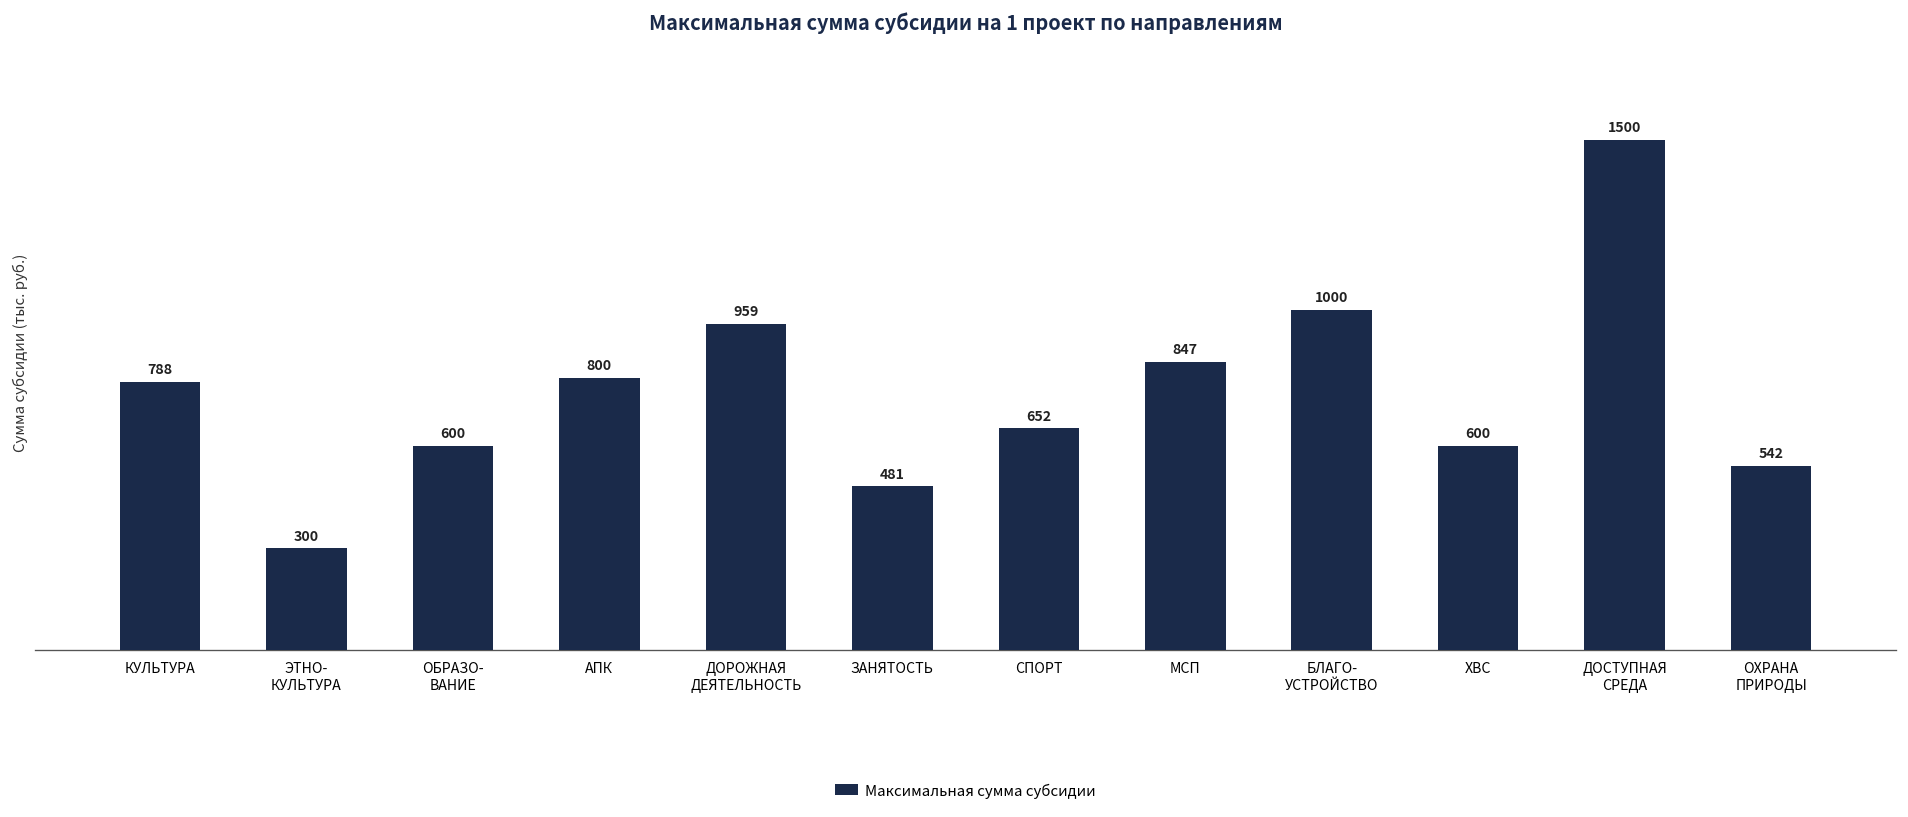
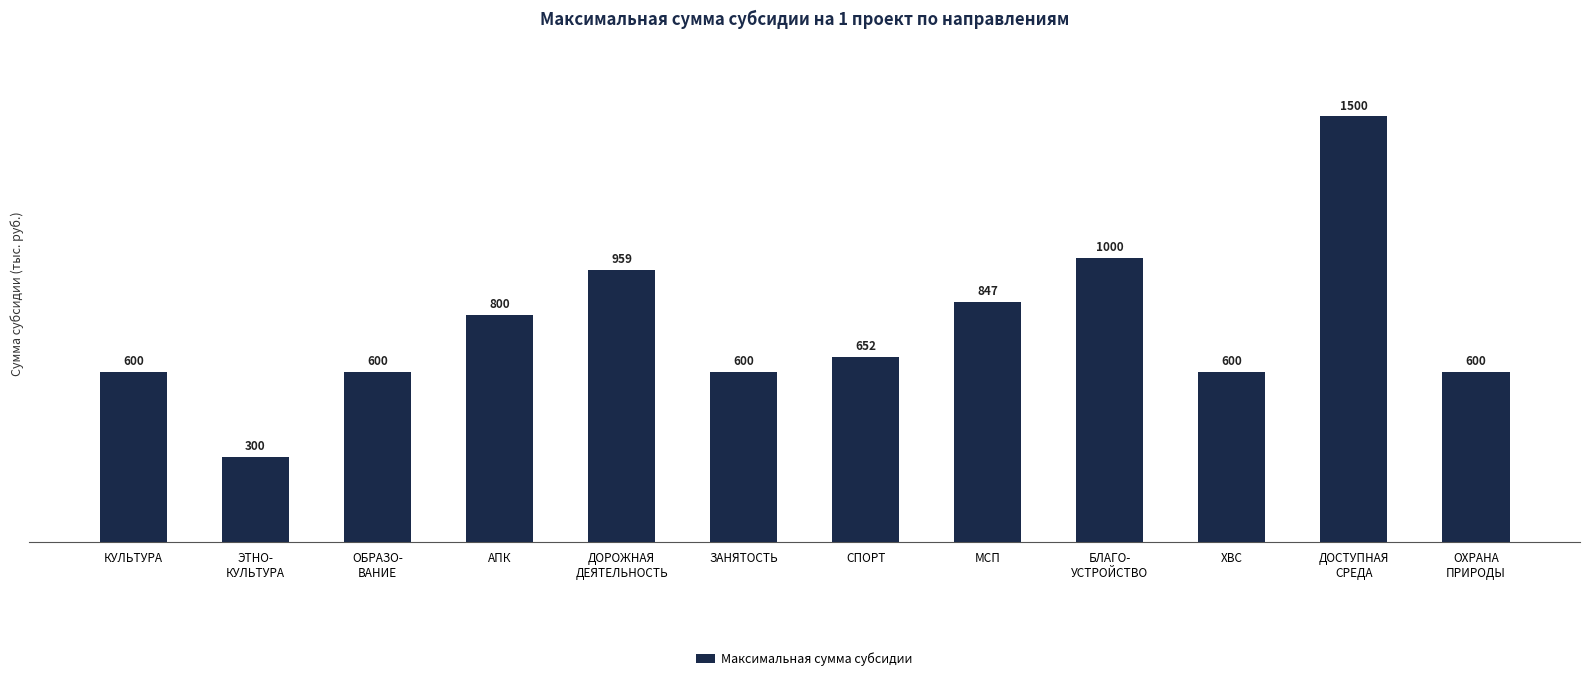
КУЛЬТУРА: 788 -> 600
ЗАНЯТОСТЬ: 481 -> 600
ОХРАНА ПРИРОДЫ: 542 -> 600
